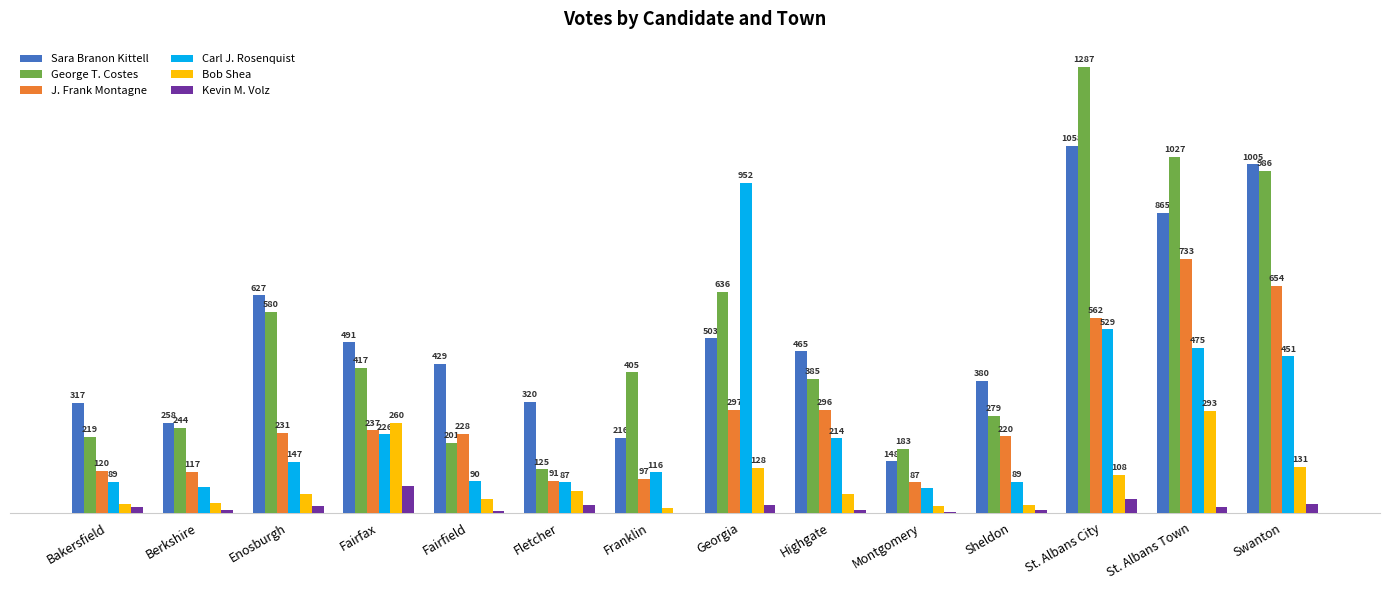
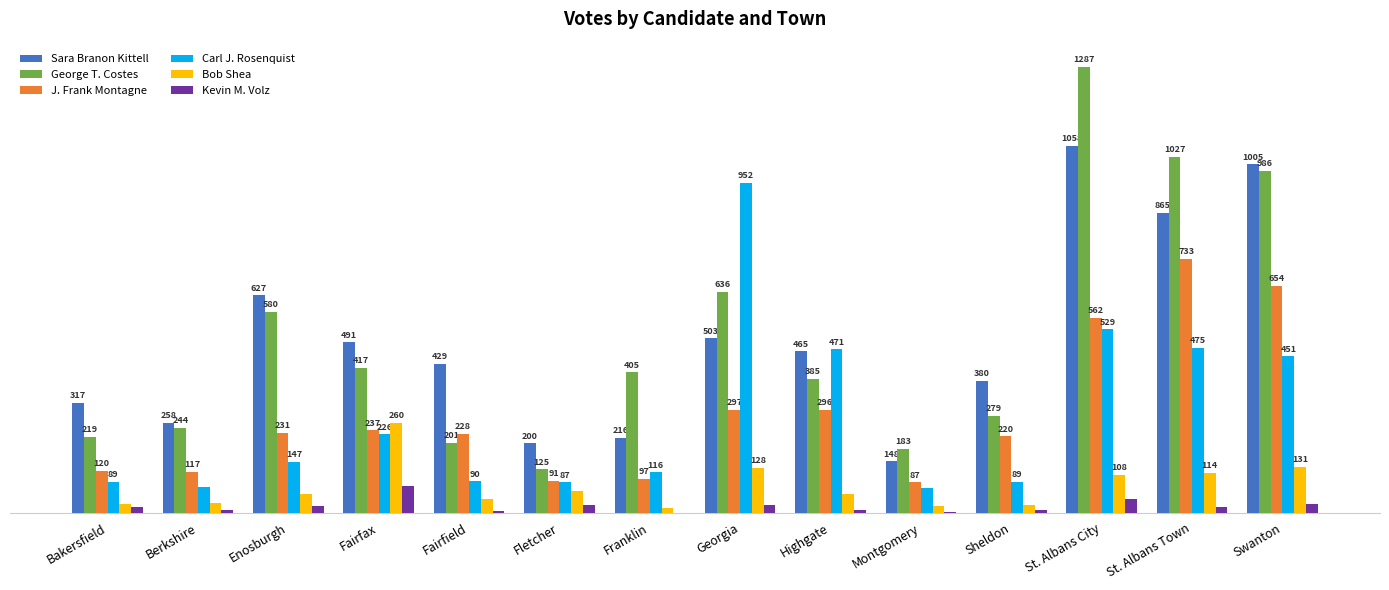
Sara Branon Kittell, Fletcher: 320 -> 200
Carl J. Rosenquist, Highgate: 214 -> 471
Bob Shea, St. Albans Town: 293 -> 114
